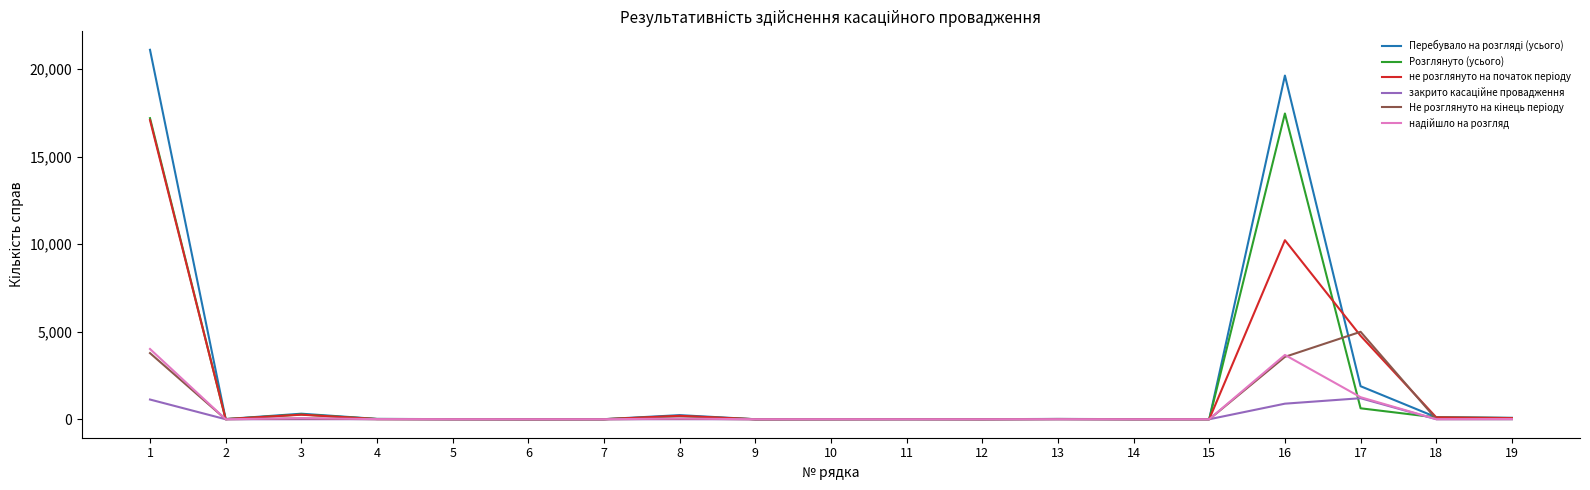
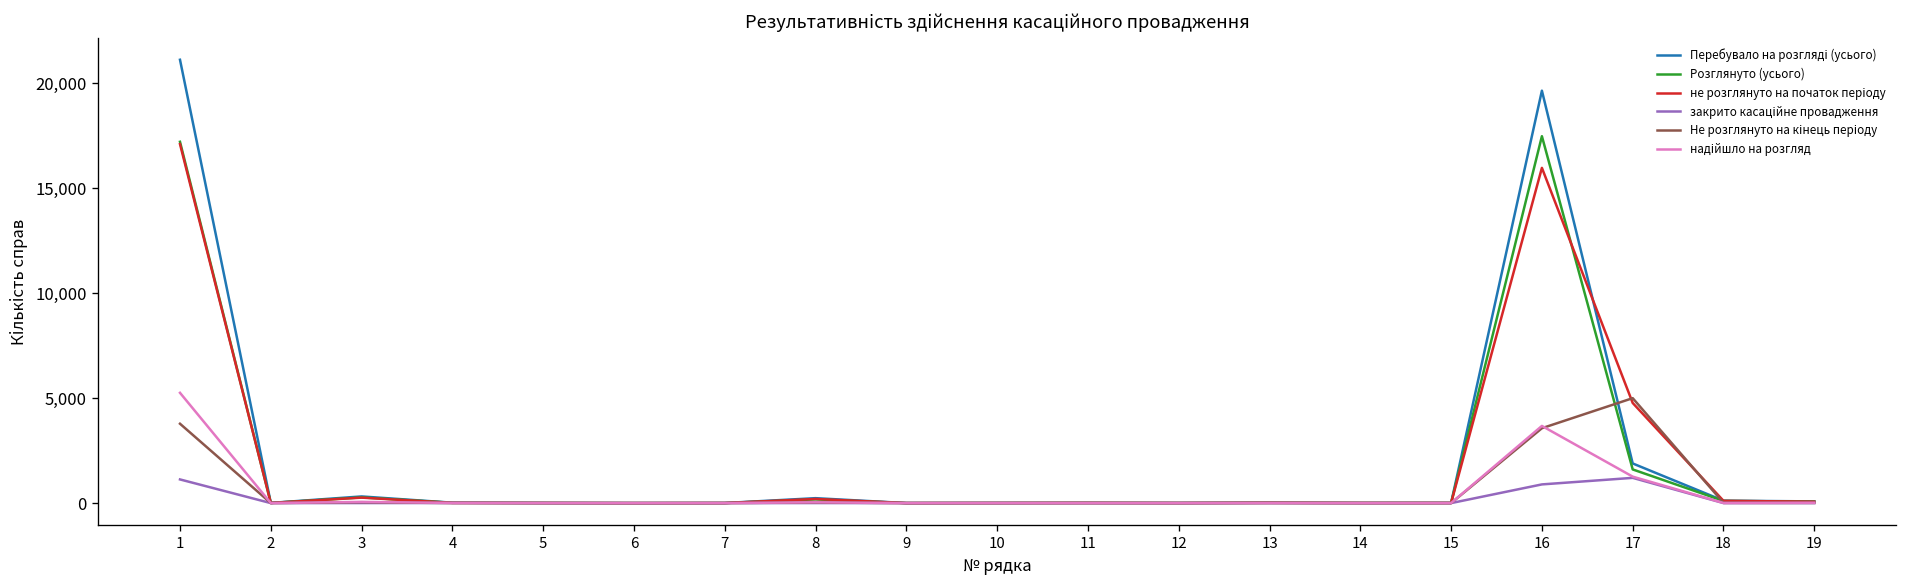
надійшло на розгляд, 1: 4,000 -> 5,300
не розглянуто на початок періоду, 16: 10,200 -> 16,000
Розглянуто (усього), 17: 600 -> 1,600
